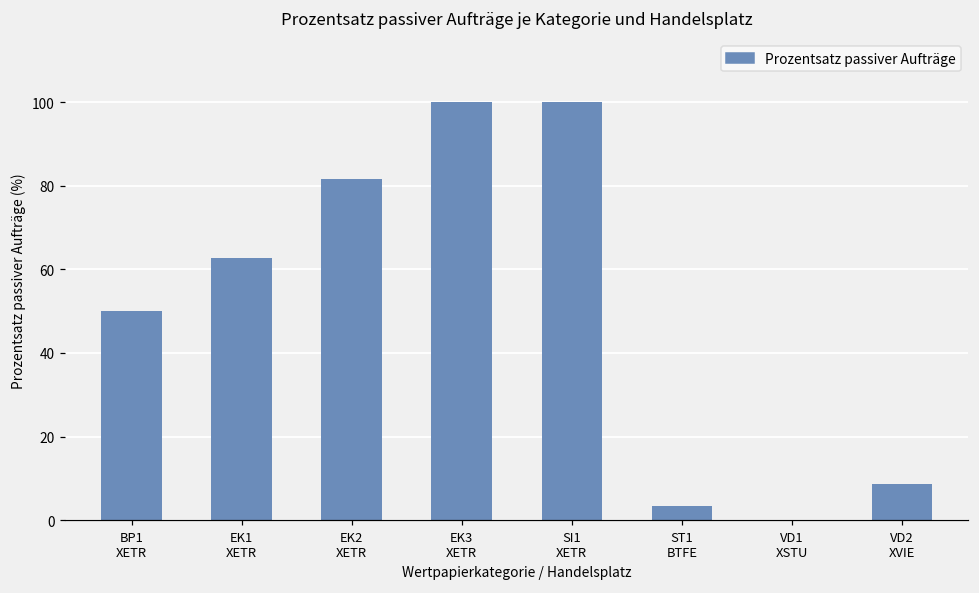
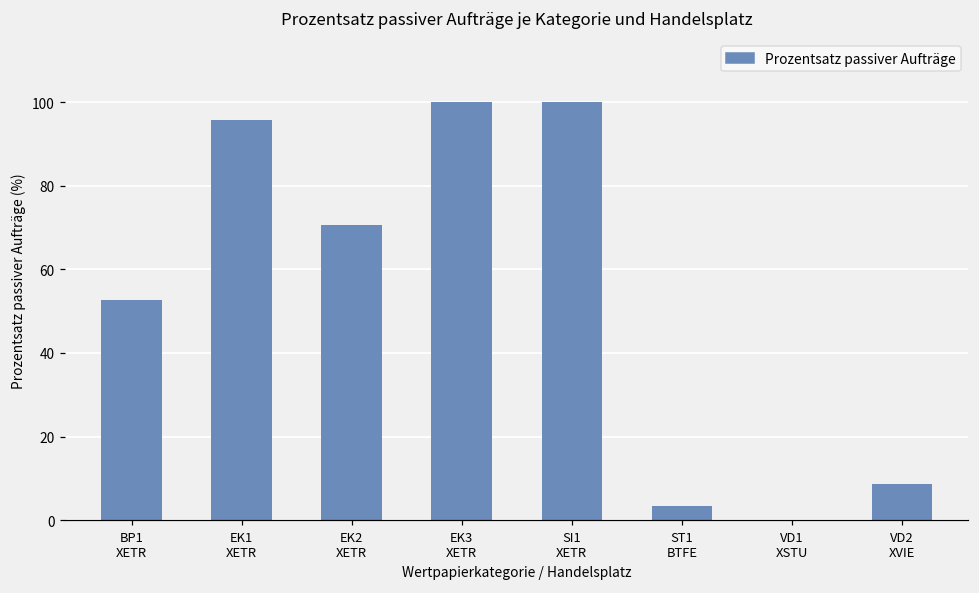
BP1 XETR: 50 -> 53
EK1 XETR: 63 -> 96
EK2 XETR: 82 -> 71
